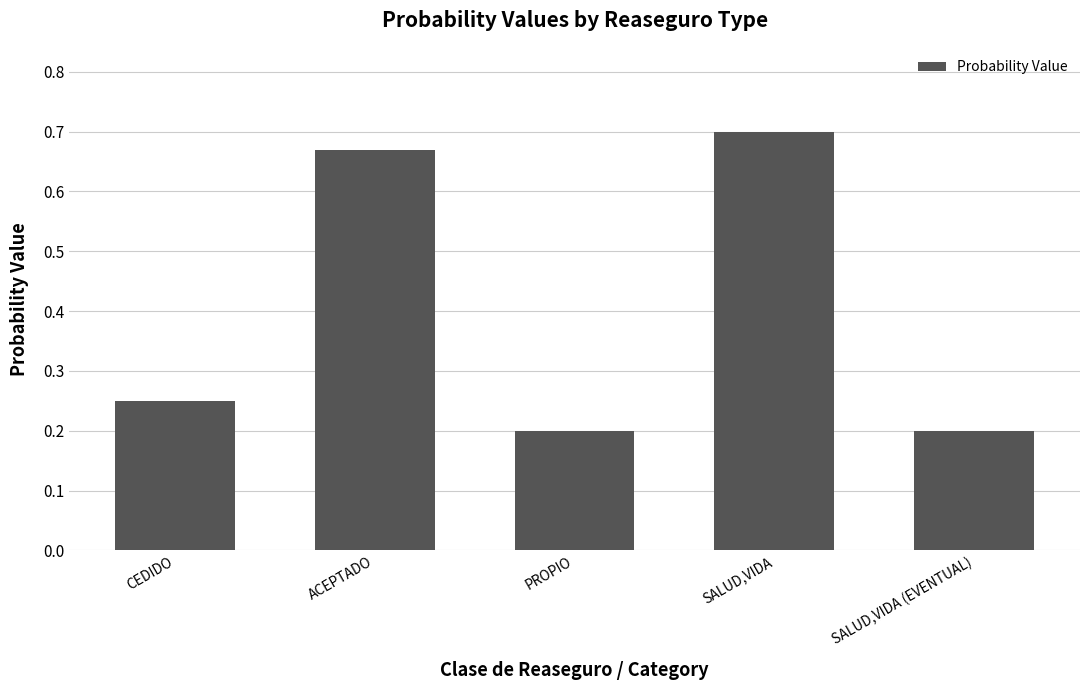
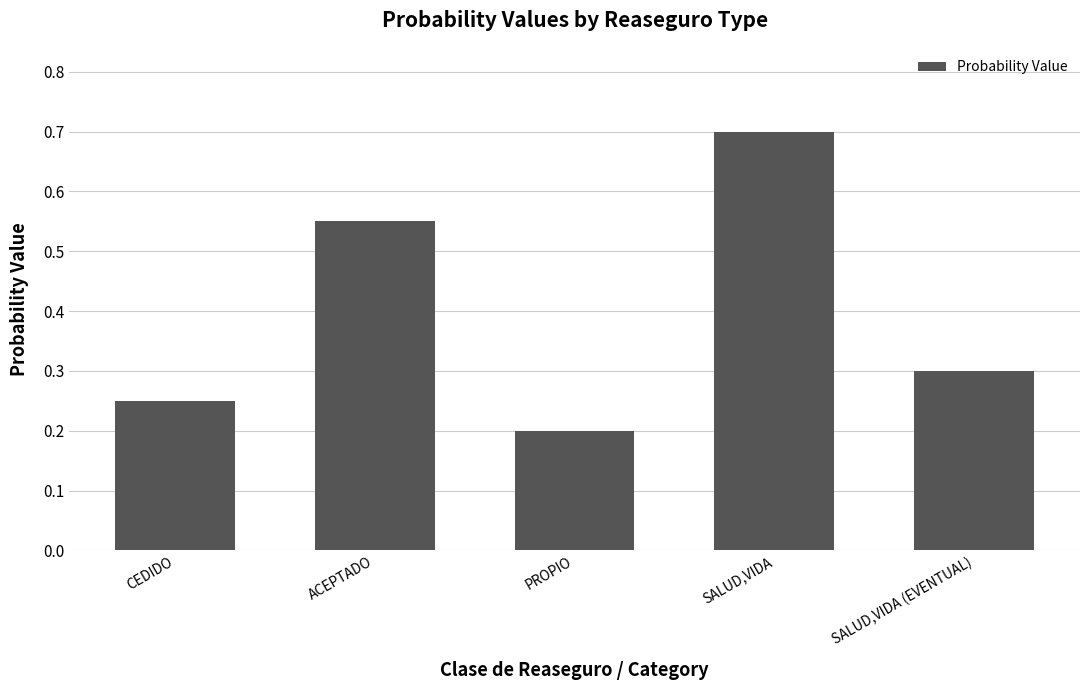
ACEPTADO: 0.67 -> 0.55
SALUD,VIDA (EVENTUAL): 0.2 -> 0.3
